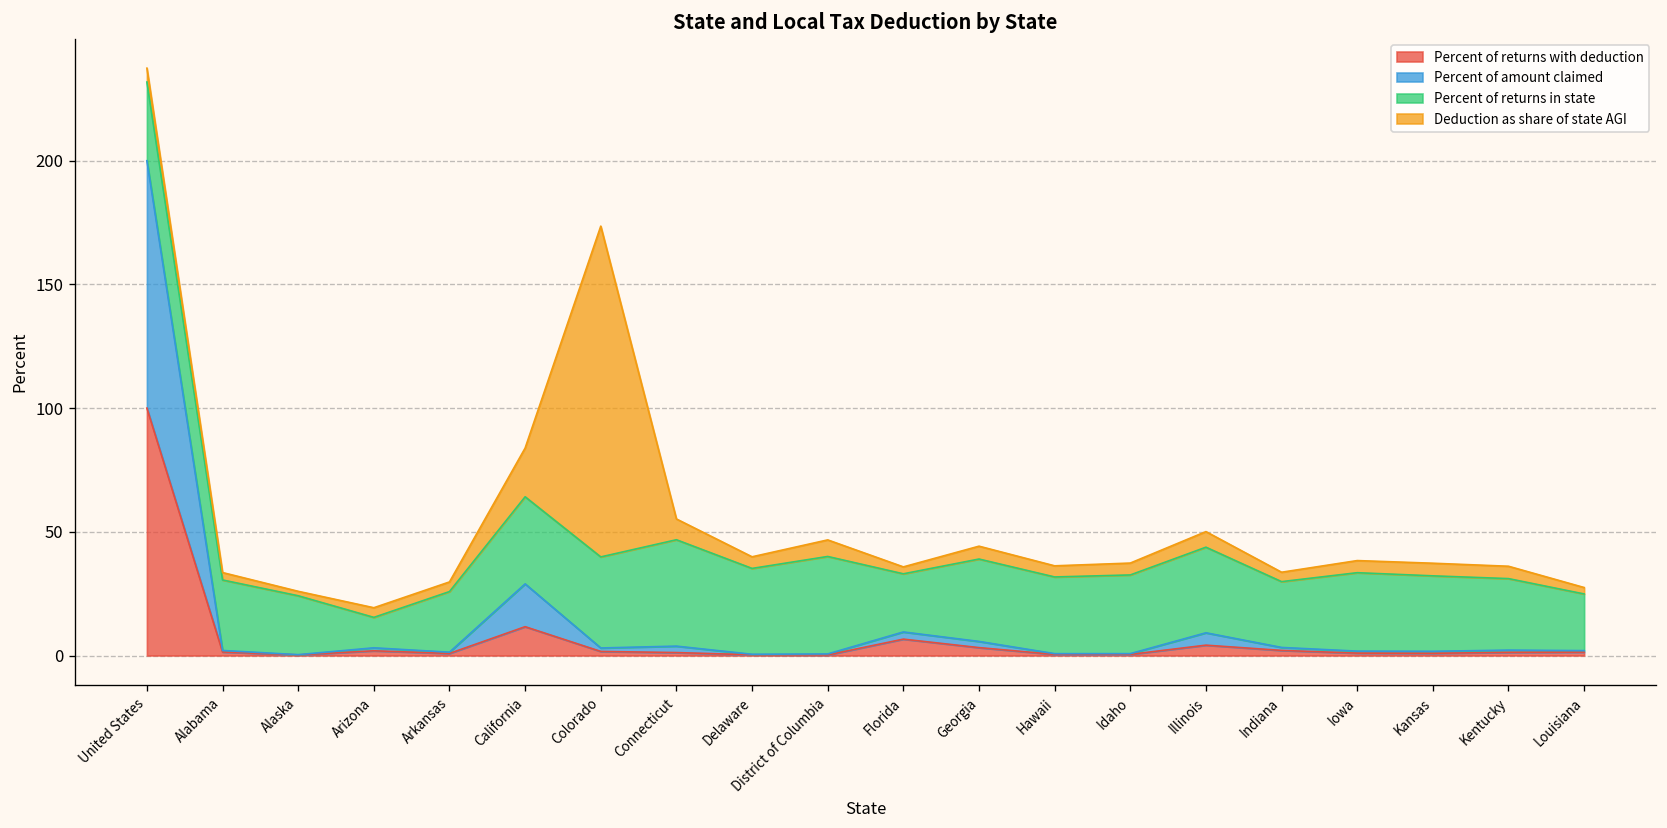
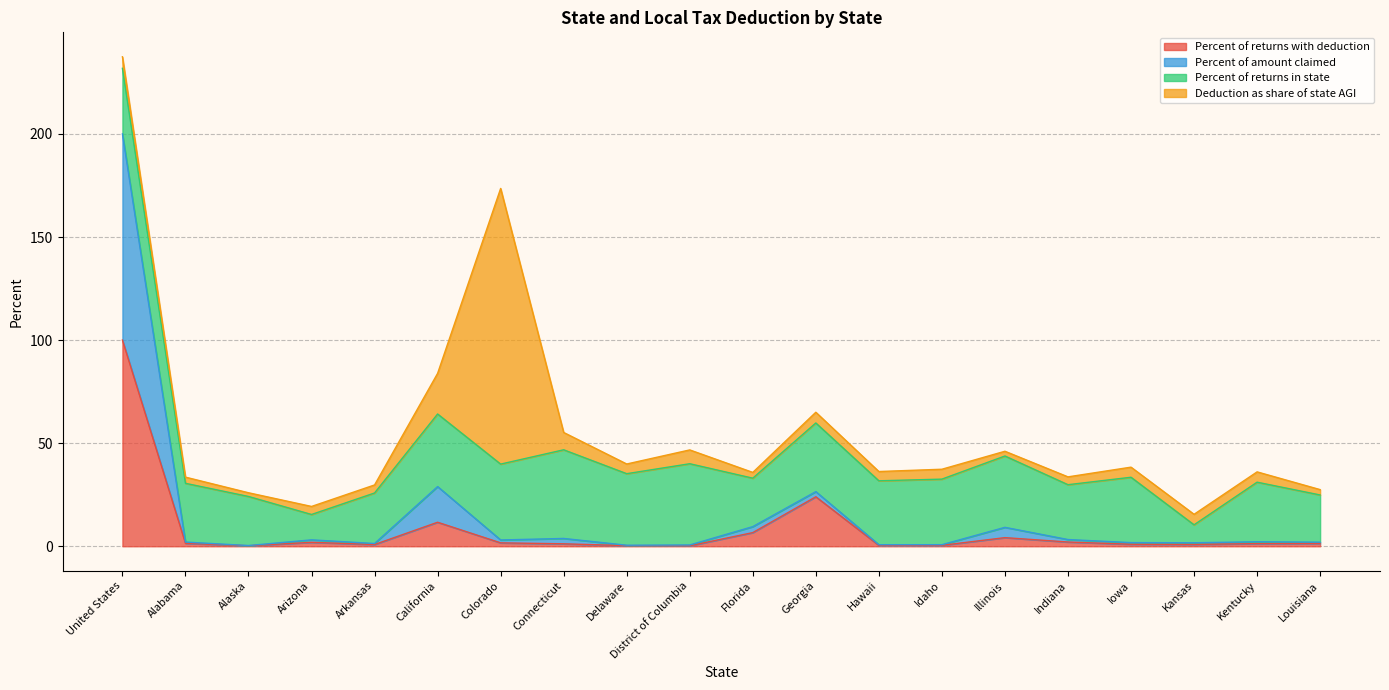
Percent of returns with deduction, Georgia: 3 -> 24
Deduction as share of state AGI, Illinois: 6 -> 2
Percent of returns in state, Kansas: 31 -> 9
